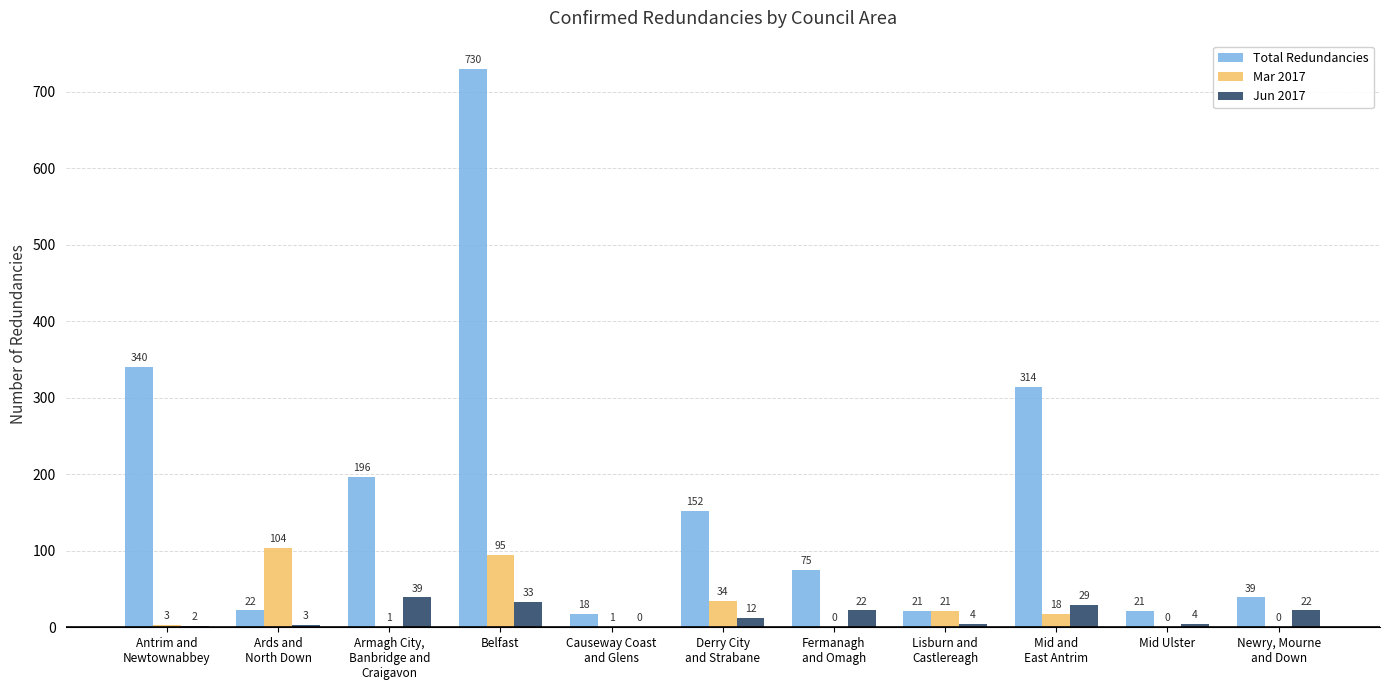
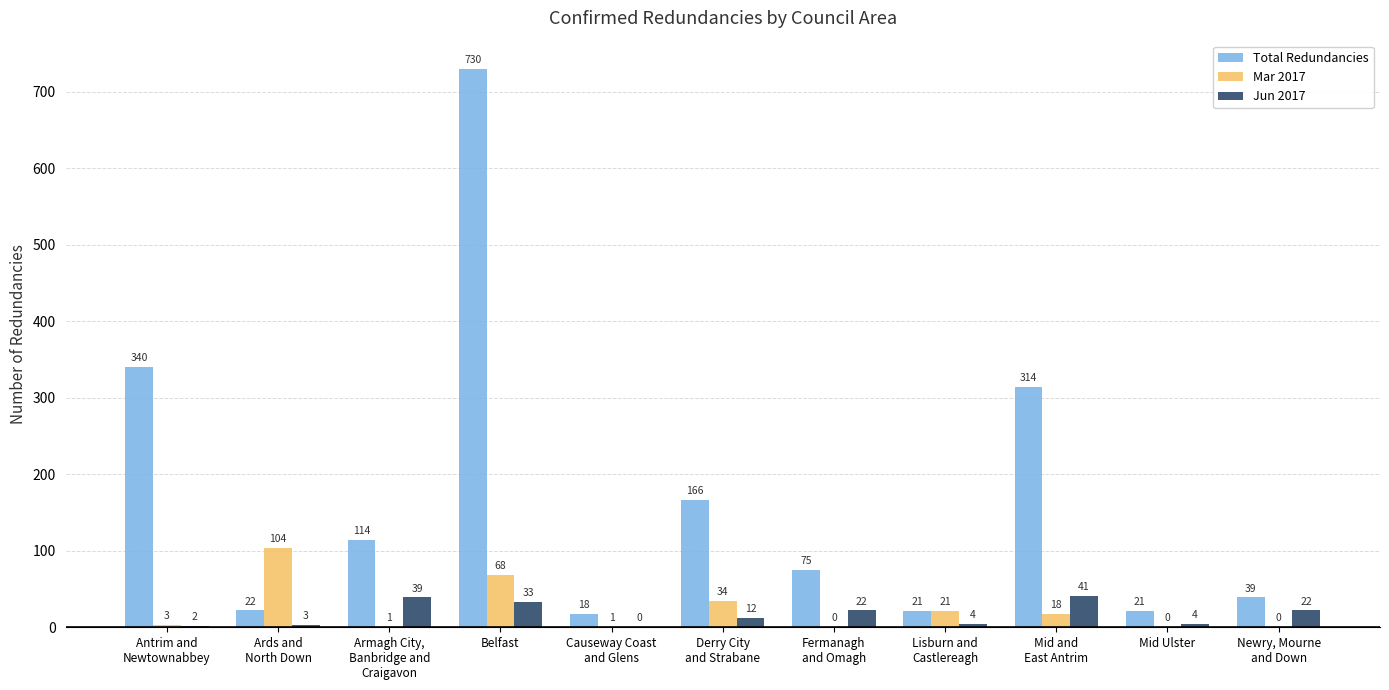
Total Redundancies, Armagh City, Banbridge and Craigavon: 196 -> 114
Mar 2017, Belfast: 95 -> 68
Total Redundancies, Derry City and Strabane: 152 -> 166
Jun 2017, Mid and East Antrim: 29 -> 41
